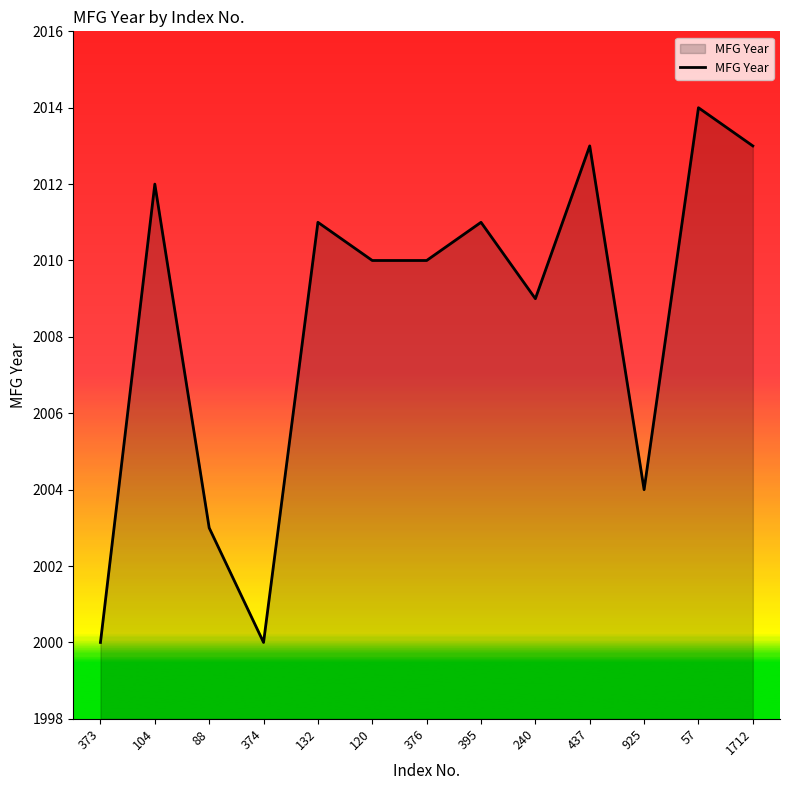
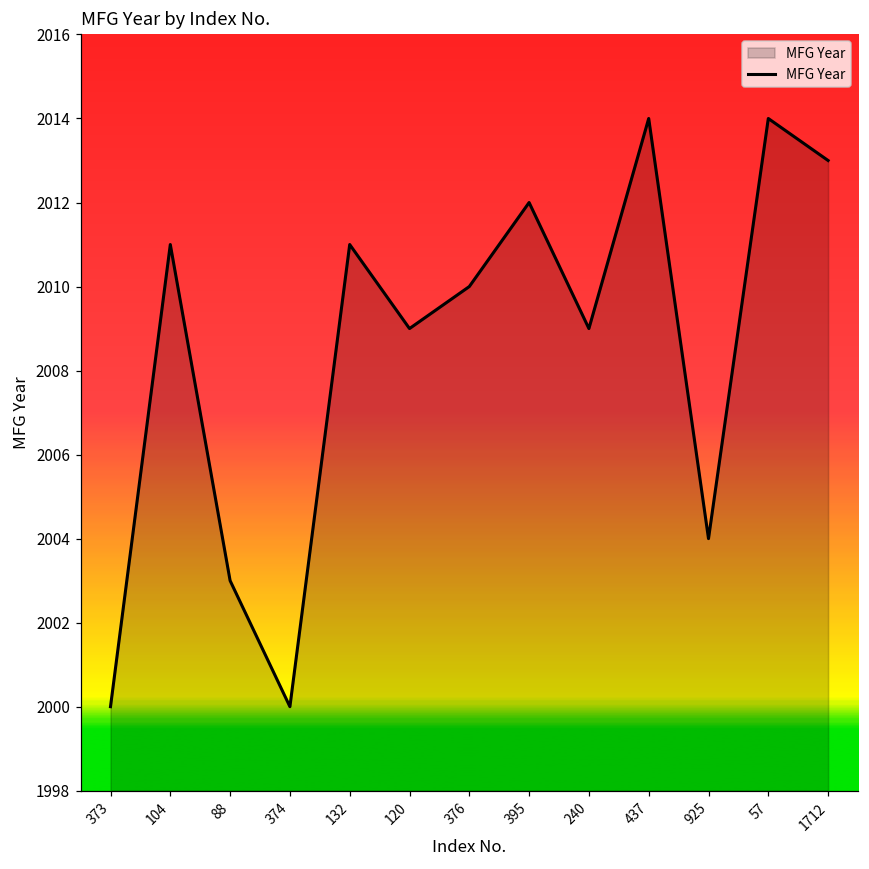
104: 2012 -> 2011
120: 2010 -> 2009
395: 2011 -> 2012
437: 2013 -> 2014
